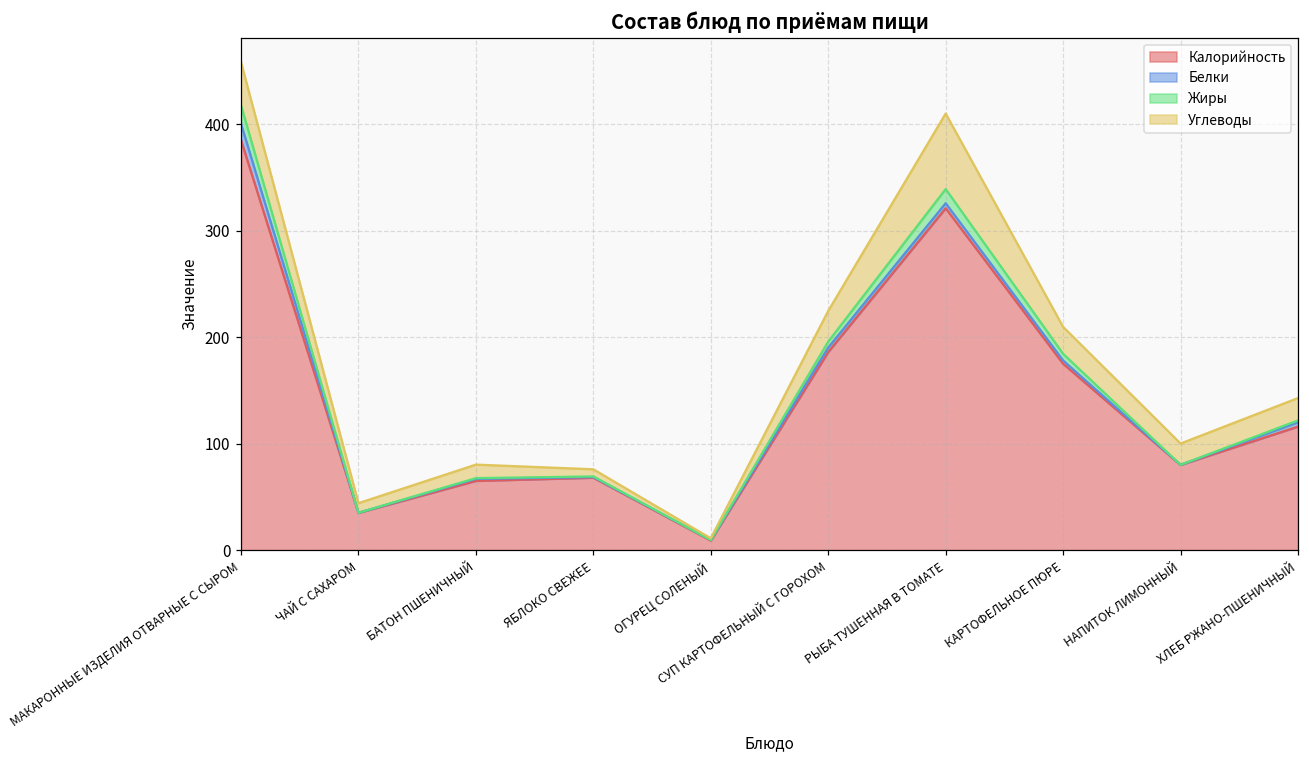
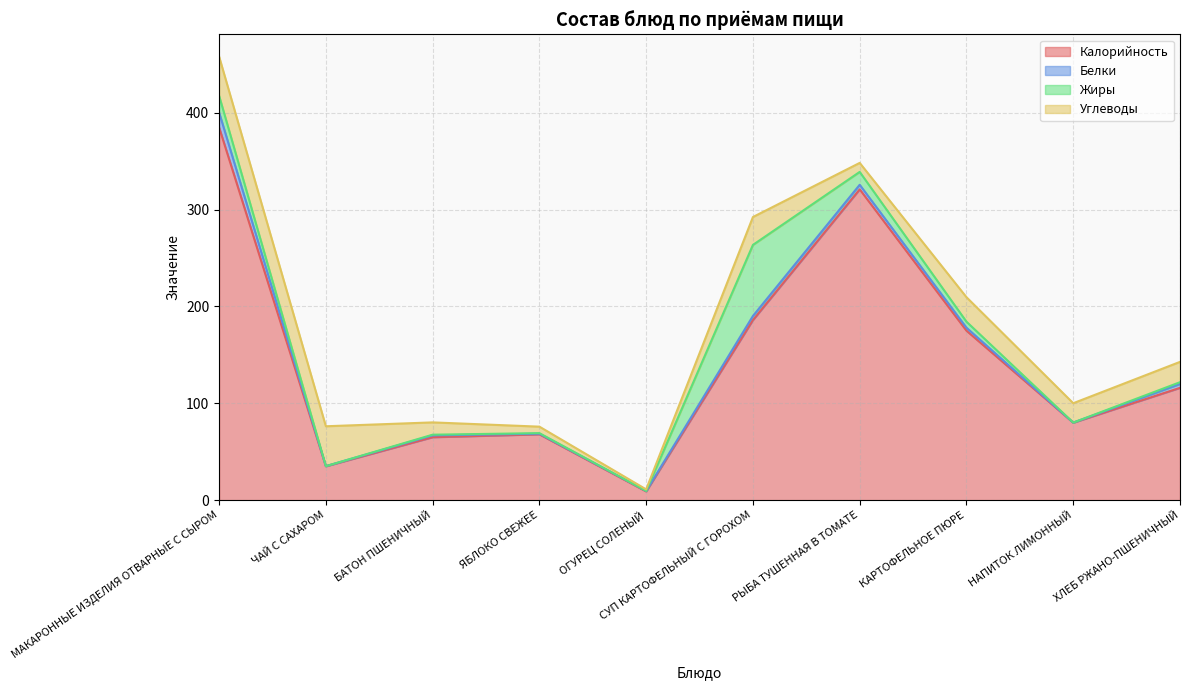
Углеводы, ЧАЙ С САХАРОМ: 10 -> 40
Жиры, СУП КАРТОФЕЛЬНЫЙ С ГОРОХОМ: 10 -> 70
Углеводы, РЫБА ТУШЕННАЯ В ТОМАТЕ: 70 -> 10
